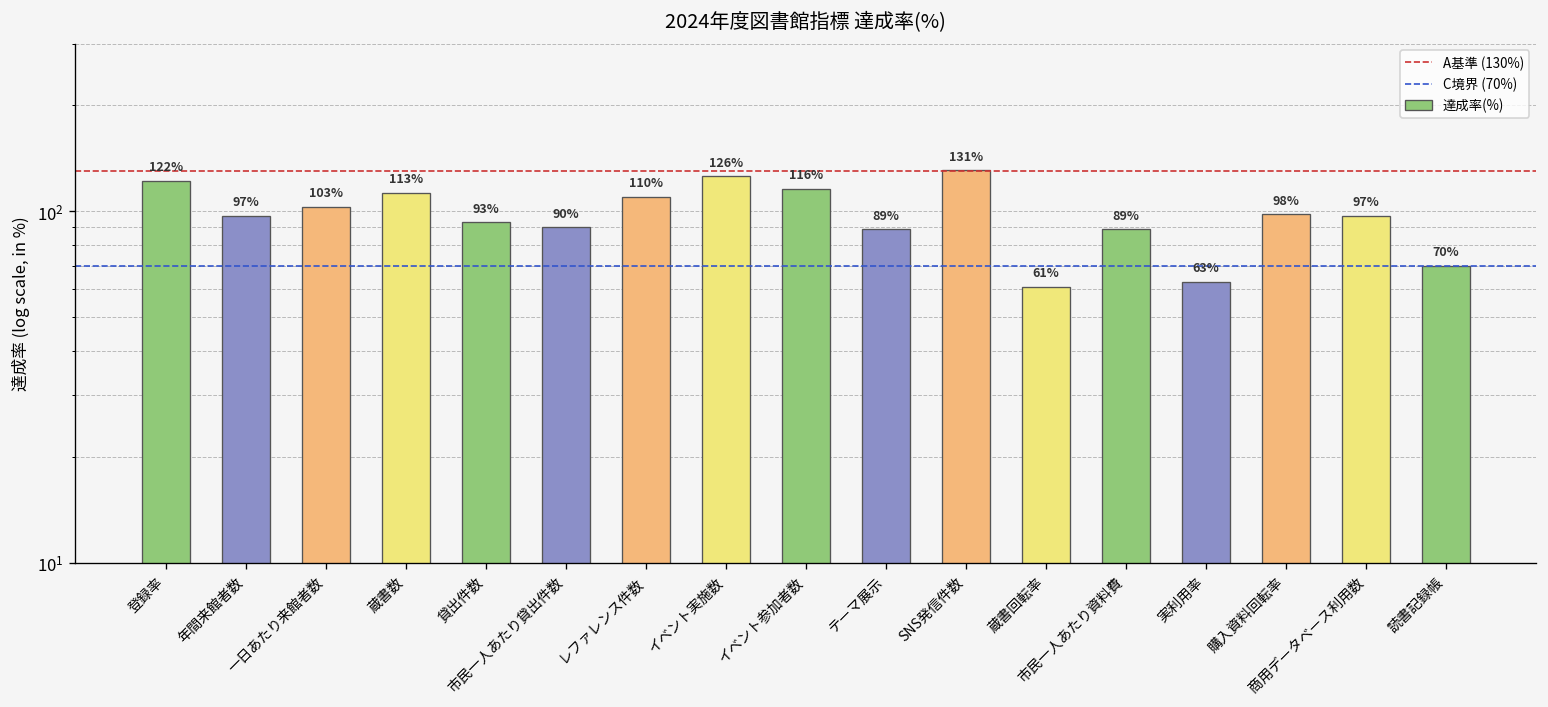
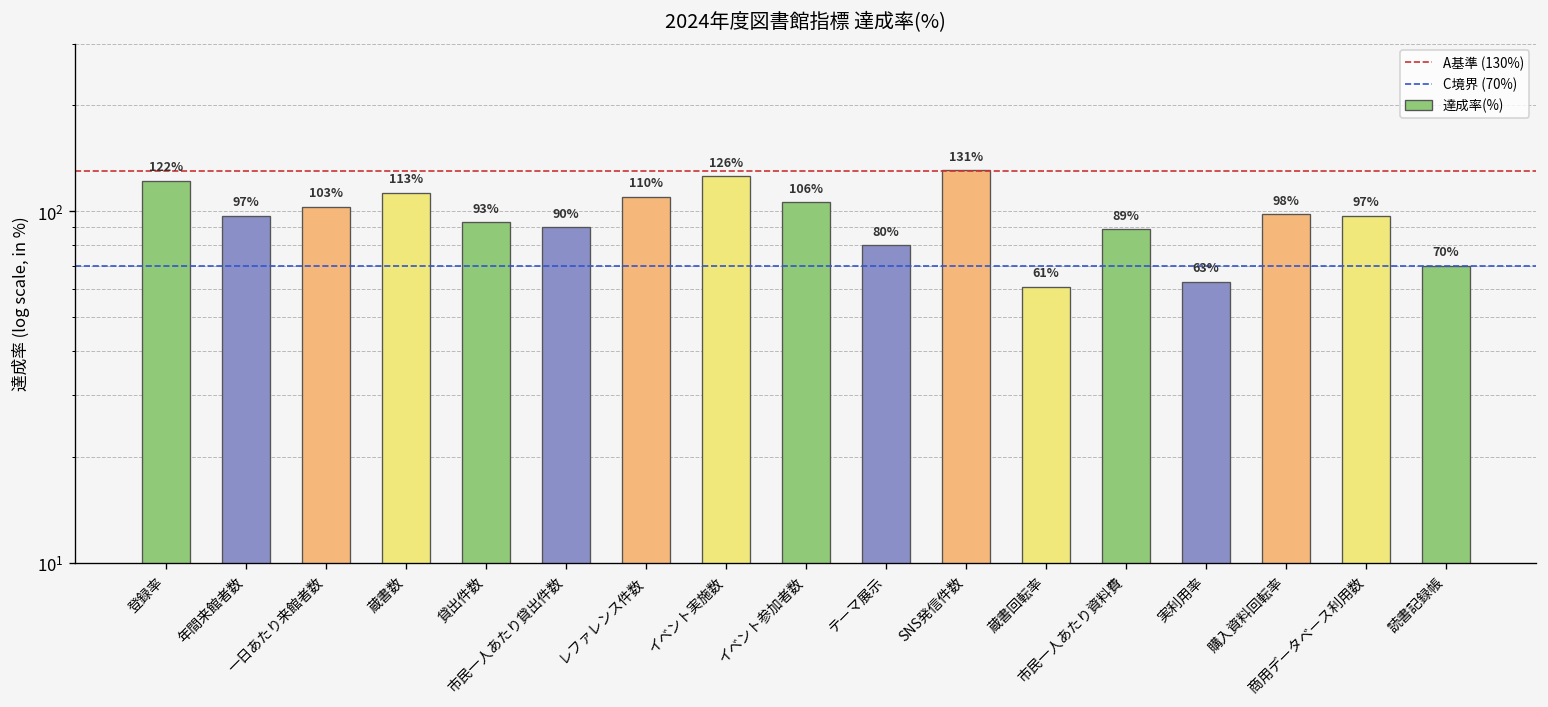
イベント参加者数: 116% -> 106%
テーマ展示: 89% -> 80%
